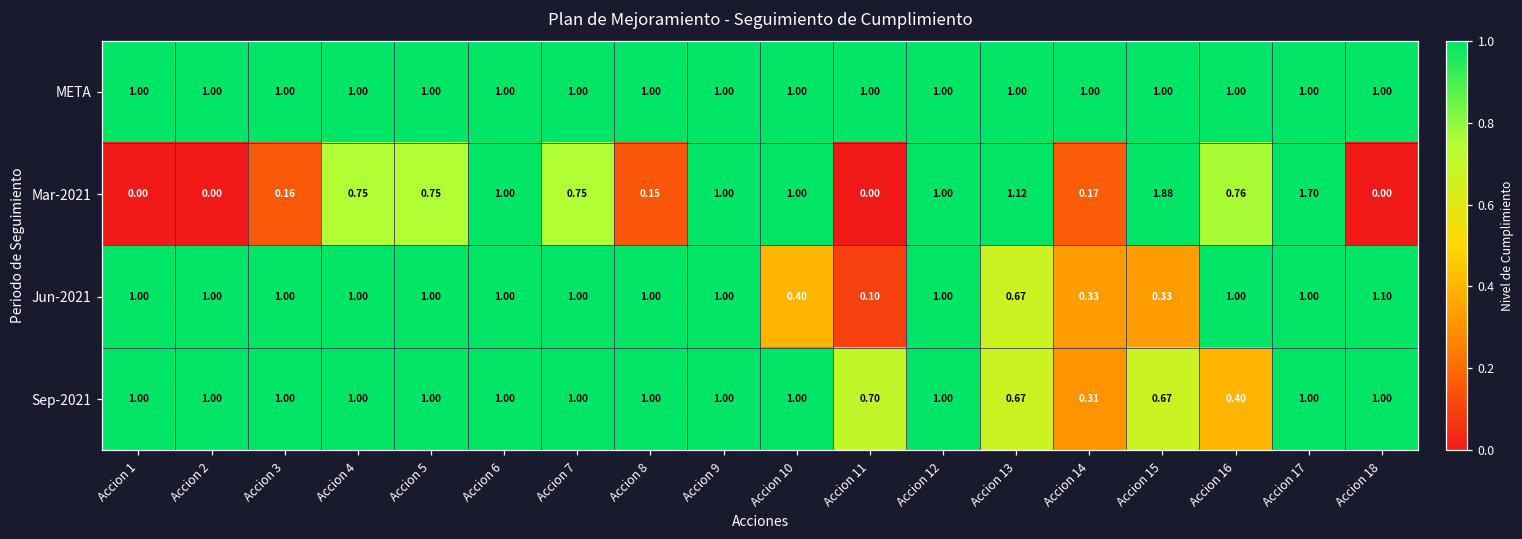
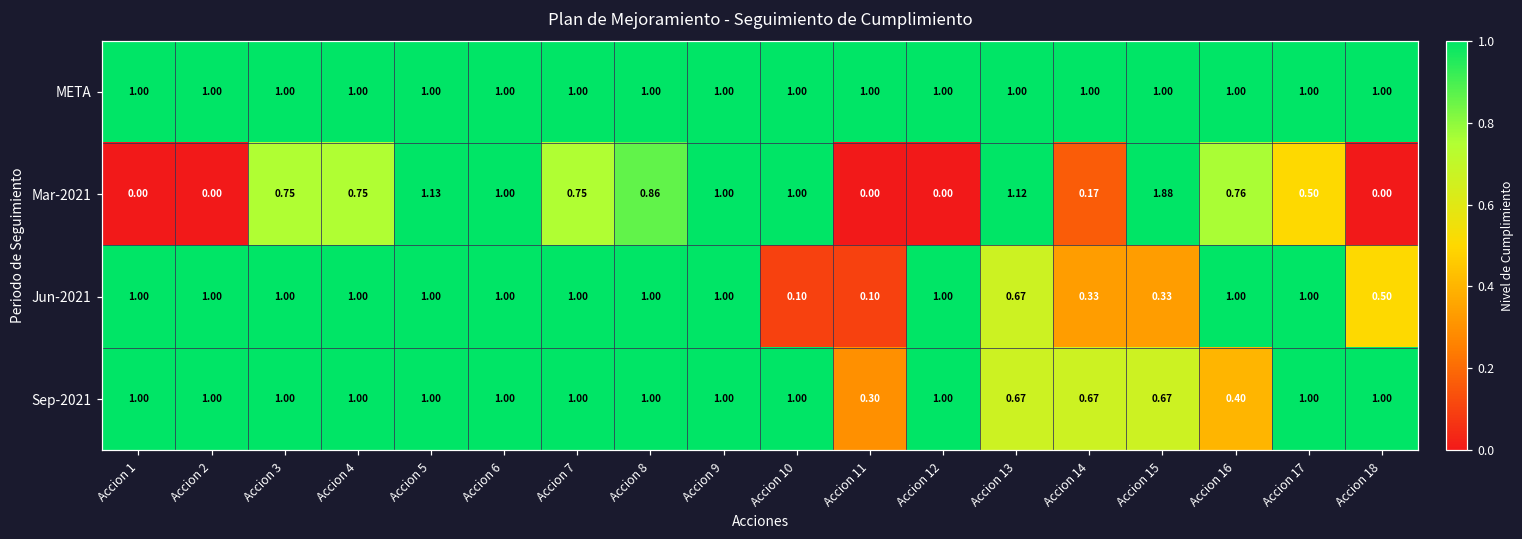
Mar-2021, Accion 3: 0.16 -> 0.75
Mar-2021, Accion 5: 0.75 -> 1.13
Mar-2021, Accion 8: 0.15 -> 0.86
Mar-2021, Accion 12: 1.00 -> 0.00
Mar-2021, Accion 17: 1.70 -> 0.50
Jun-2021, Accion 10: 0.40 -> 0.10
Jun-2021, Accion 18: 1.10 -> 0.50
Sep-2021, Accion 11: 0.70 -> 0.30
Sep-2021, Accion 14: 0.31 -> 0.67
